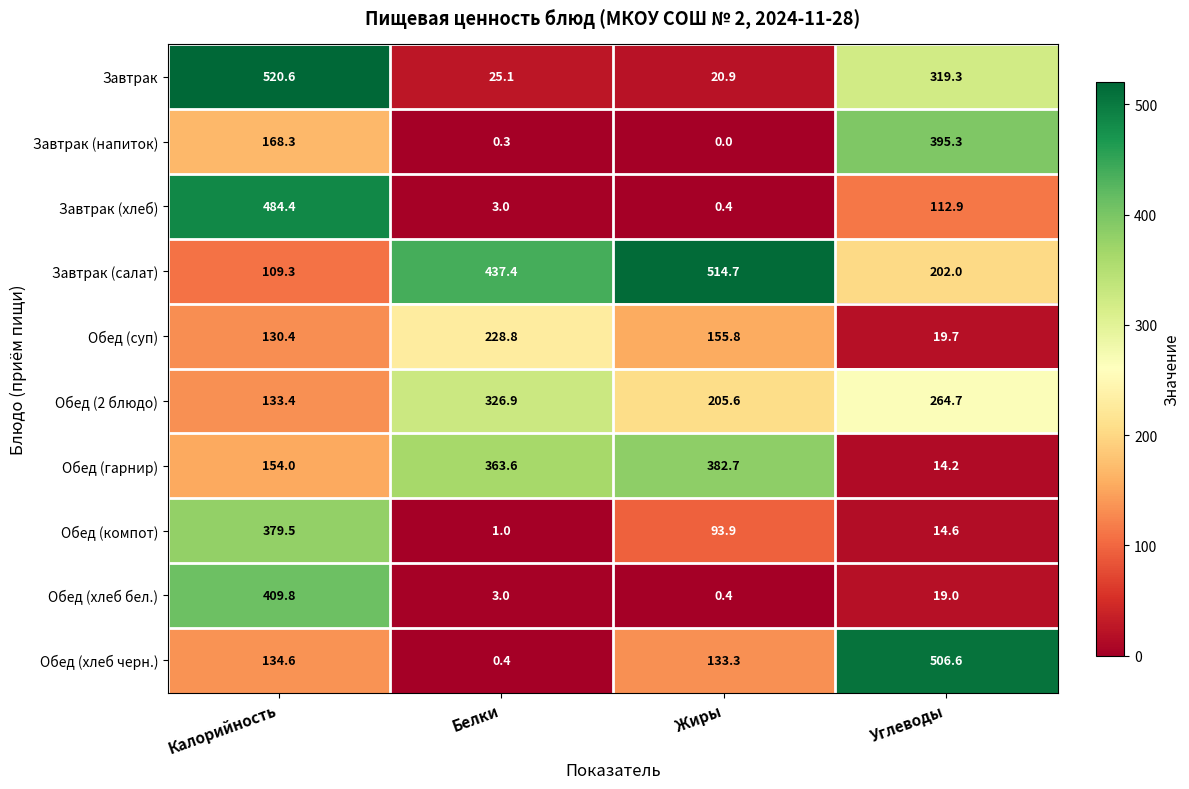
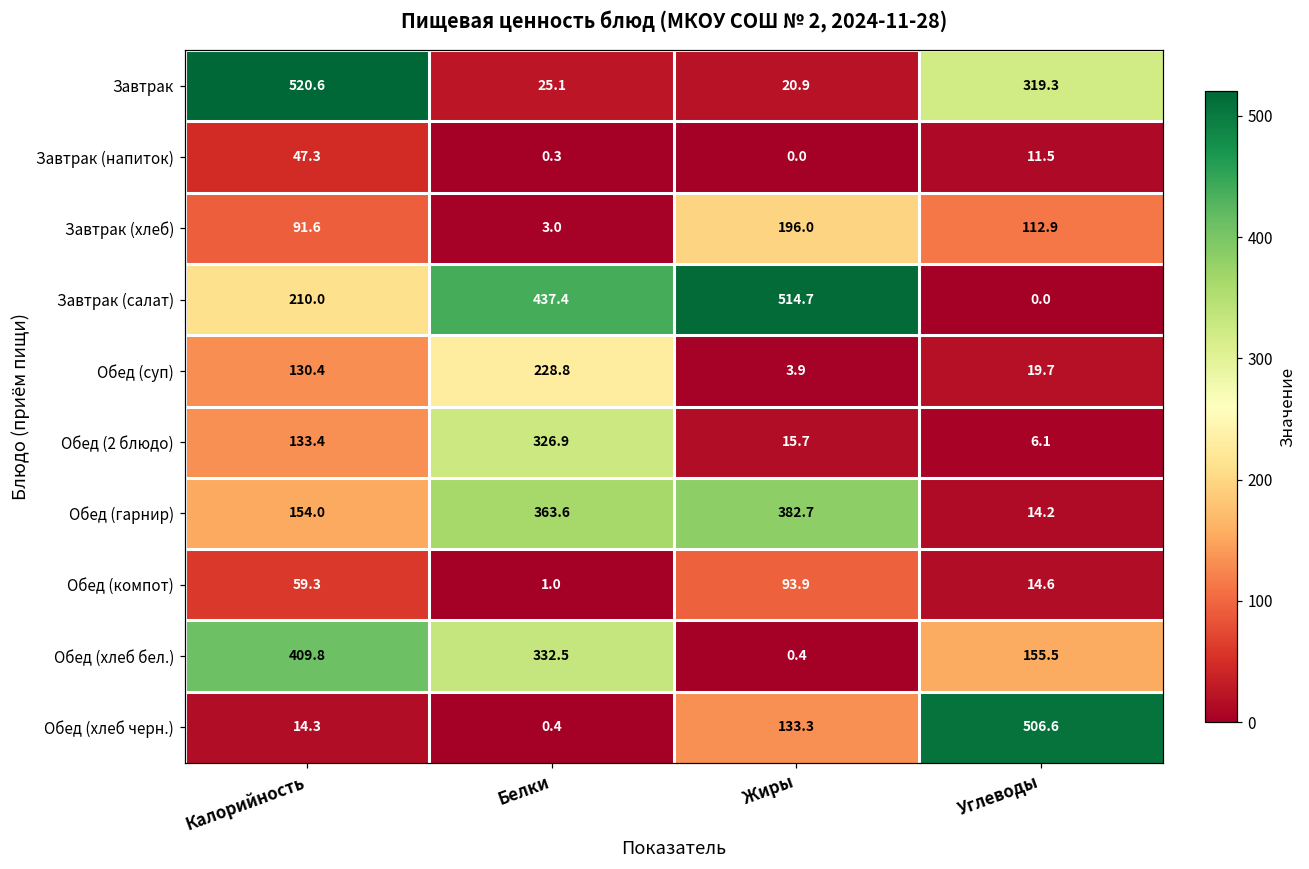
Завтрак (напиток), Калорийность: 168.3 -> 47.3
Завтрак (напиток), Углеводы: 395.3 -> 11.5
Завтрак (хлеб), Калорийность: 484.4 -> 91.6
Завтрак (хлеб), Жиры: 0.4 -> 196.0
Завтрак (салат), Калорийность: 109.3 -> 210.0
Завтрак (салат), Углеводы: 202.0 -> 0.0
Обед (суп), Жиры: 155.8 -> 3.9
Обед (2 блюдо), Жиры: 205.6 -> 15.7
Обед (2 блюдо), Углеводы: 264.7 -> 6.1
Обед (компот), Калорийность: 379.5 -> 59.3
Обед (хлеб бел.), Белки: 3.0 -> 332.5
Обед (хлеб бел.), Углеводы: 19.0 -> 155.5
Обед (хлеб черн.), Калорийность: 134.6 -> 14.3
